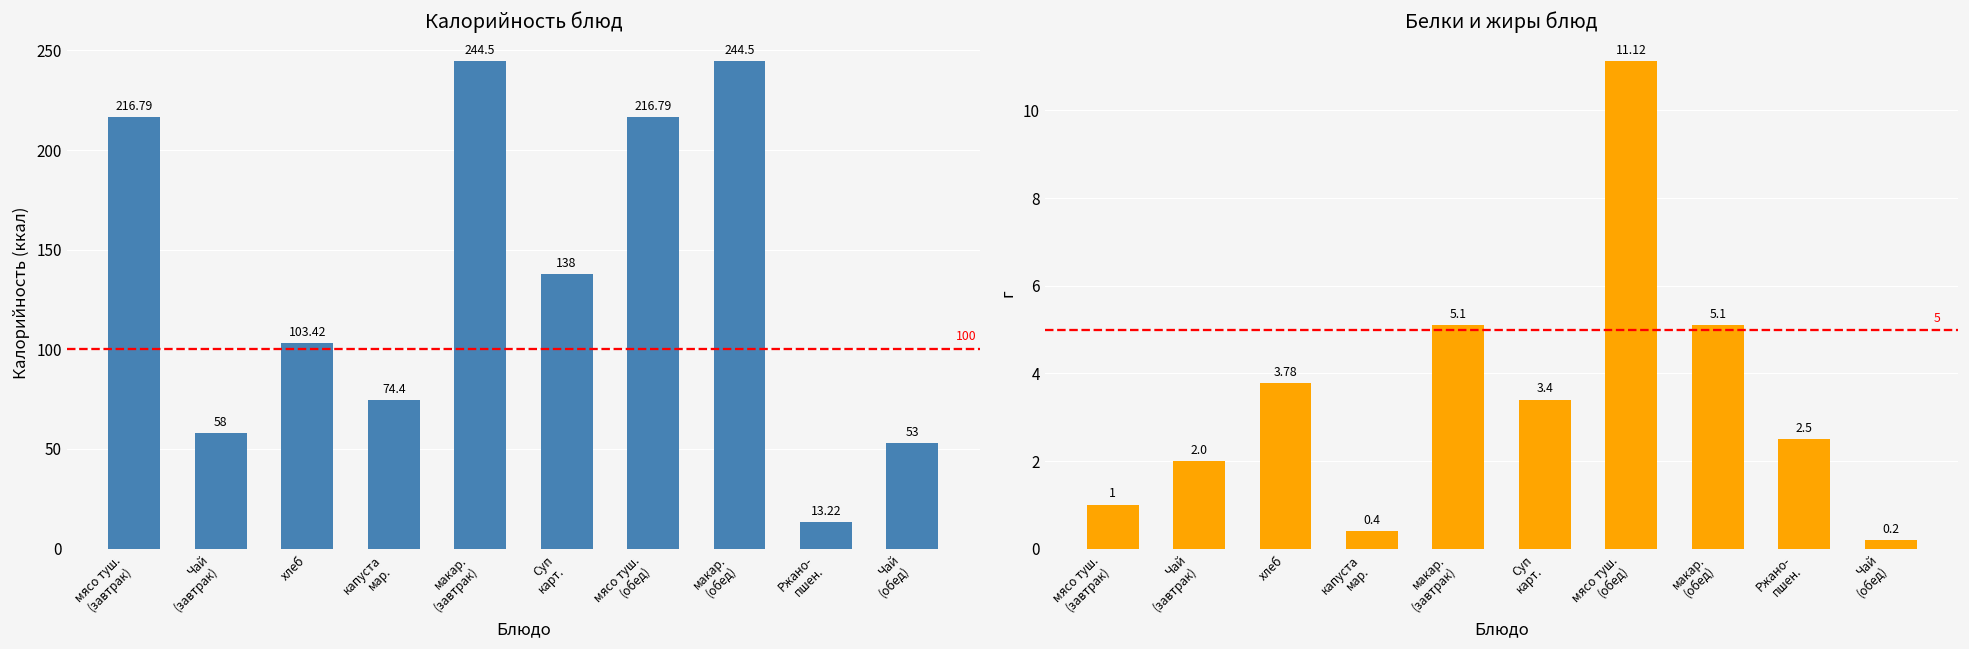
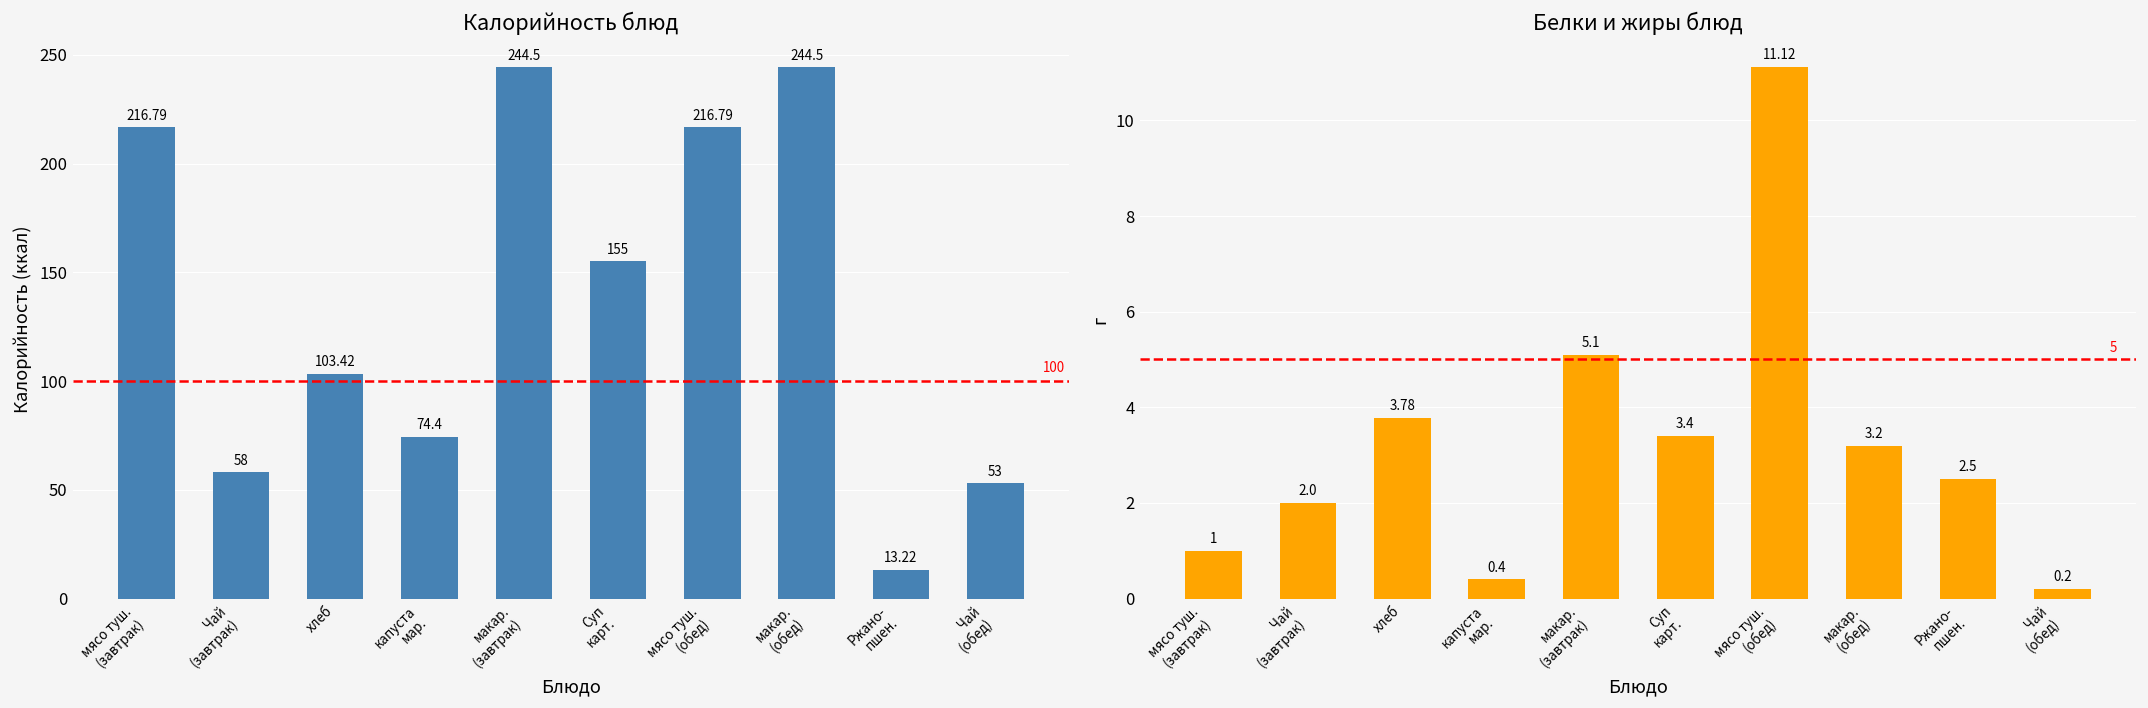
Калорийность блюд, Суп карт.: 138 -> 155
Белки и жиры блюд, макар. (обед): 5.1 -> 3.2
